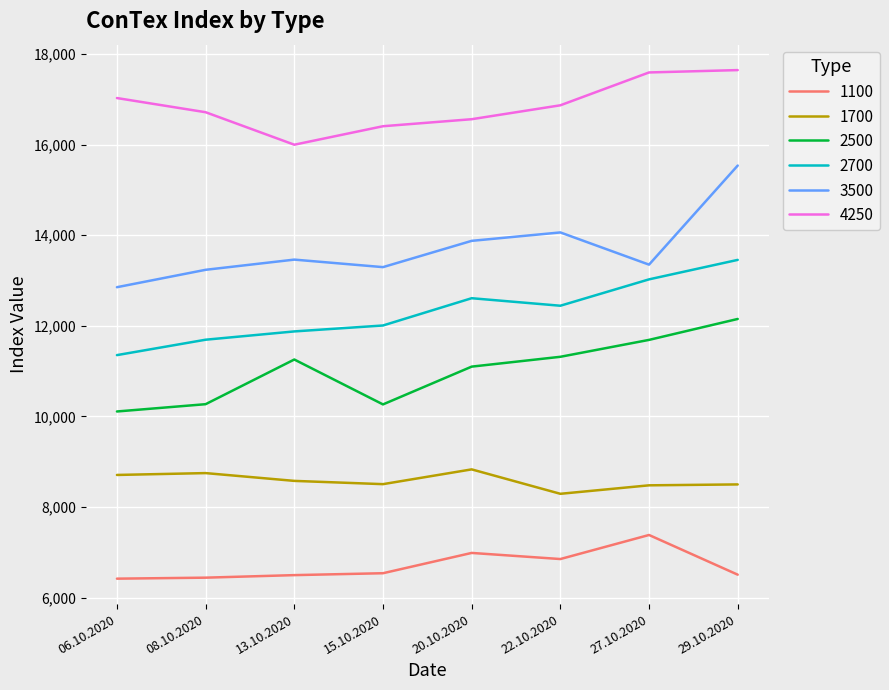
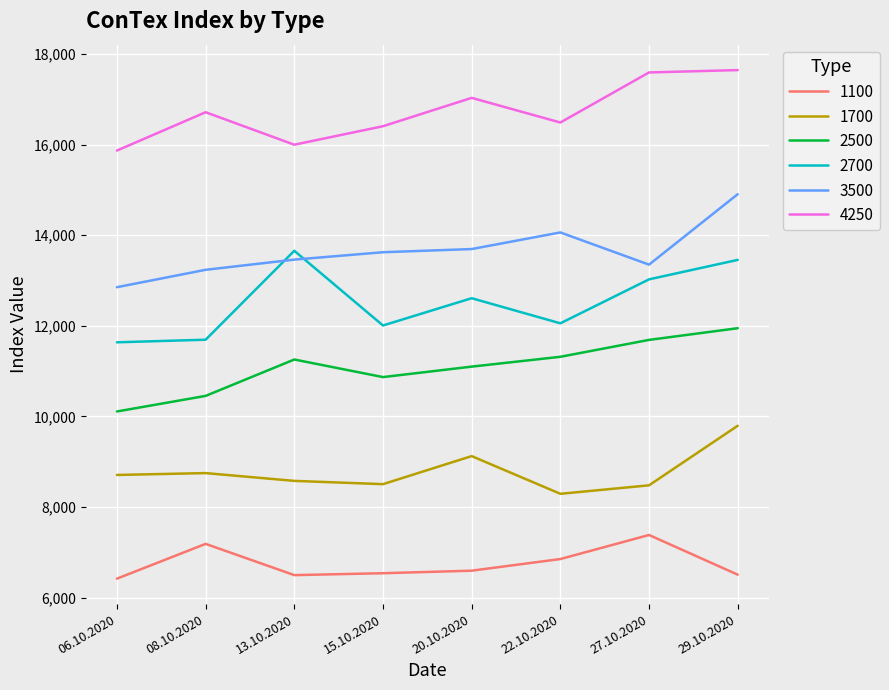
2700, 06.10.2020: 11,400 -> 11,600
4250, 06.10.2020: 17,000 -> 15,900
1100, 08.10.2020: 6,400 -> 7,200
2500, 08.10.2020: 10,300 -> 10,500
2700, 13.10.2020: 11,900 -> 13,700
2500, 15.10.2020: 10,300 -> 10,900
3500, 15.10.2020: 13,300 -> 13,600
1100, 20.10.2020: 7,000 -> 6,600
1700, 20.10.2020: 8,800 -> 9,100
3500, 20.10.2020: 13,900 -> 13,700
4250, 20.10.2020: 16,600 -> 17,000
2700, 22.10.2020: 12,400 -> 12,100
4250, 22.10.2020: 16,900 -> 16,500
1700, 29.10.2020: 8,500 -> 9,800
2500, 29.10.2020: 12,200 -> 11,900
3500, 29.10.2020: 15,500 -> 14,900
